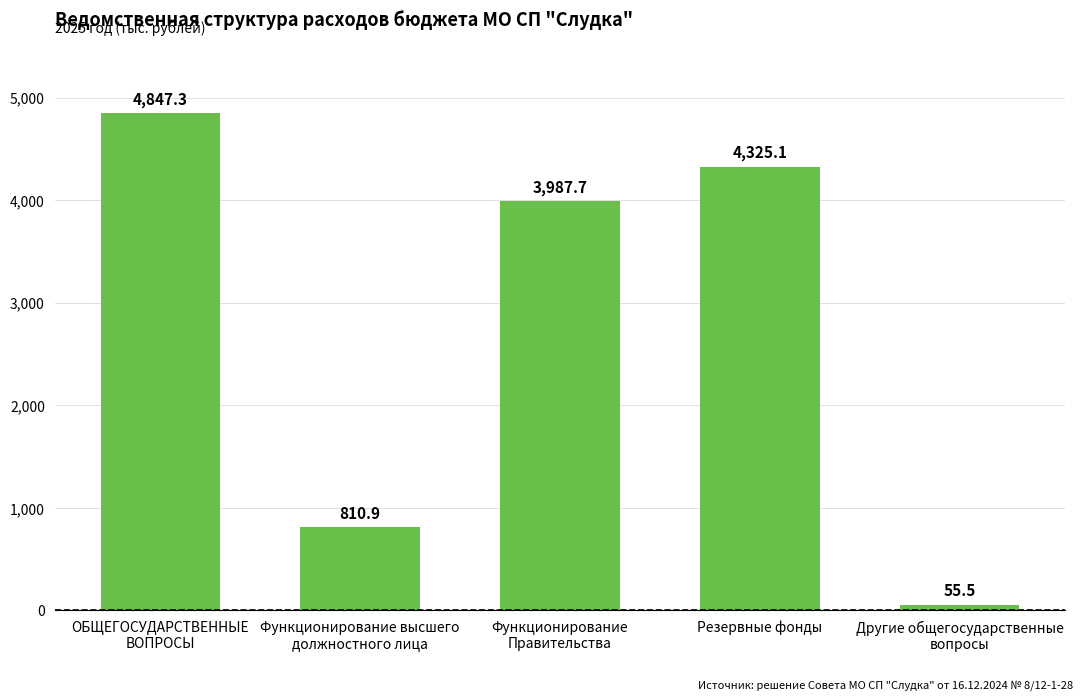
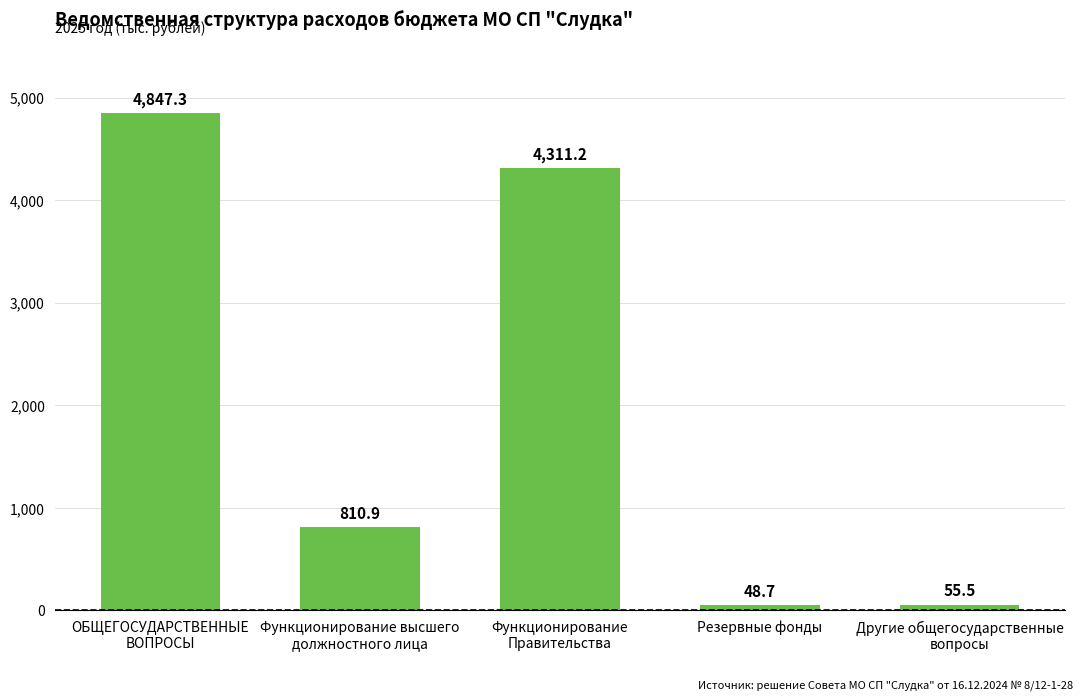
Функционирование Правительства: 3,987.7 -> 4,311.2
Резервные фонды: 4,325.1 -> 48.7
